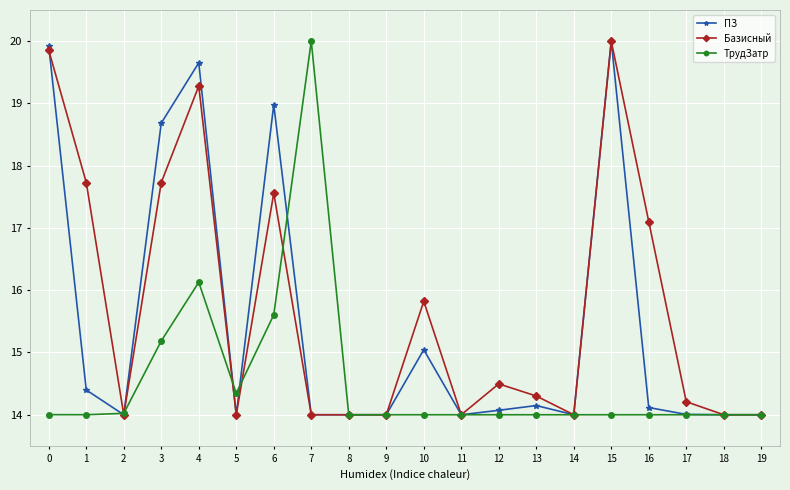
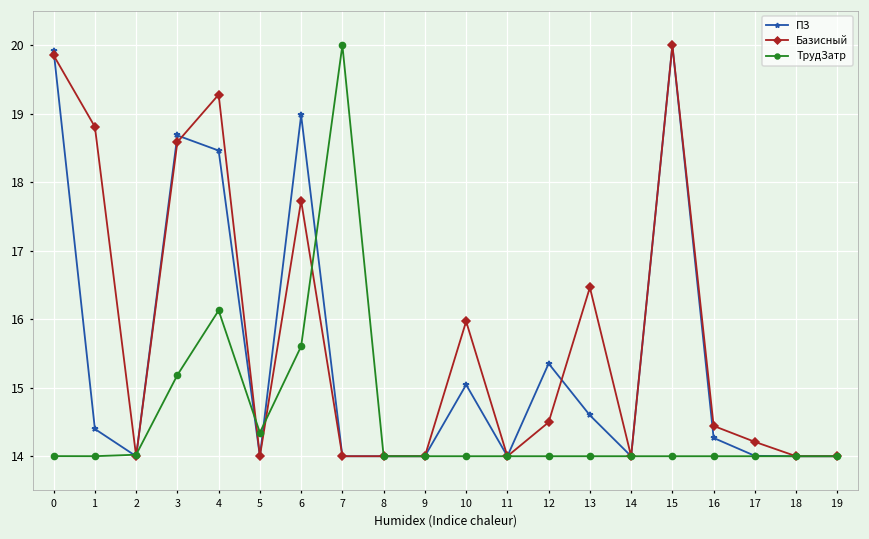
Базисный, 1: 17.7 -> 18.8
Базисный, 3: 17.7 -> 18.6
ПЗ, 4: 19.7 -> 18.5
Базисный, 6: 17.6 -> 17.7
Базисный, 10: 15.8 -> 16.0
ПЗ, 12: 14.1 -> 15.4
ПЗ, 13: 14.1 -> 14.6
Базисный, 13: 14.3 -> 16.5
ПЗ, 16: 14.1 -> 14.3
Базисный, 16: 17.1 -> 14.4
